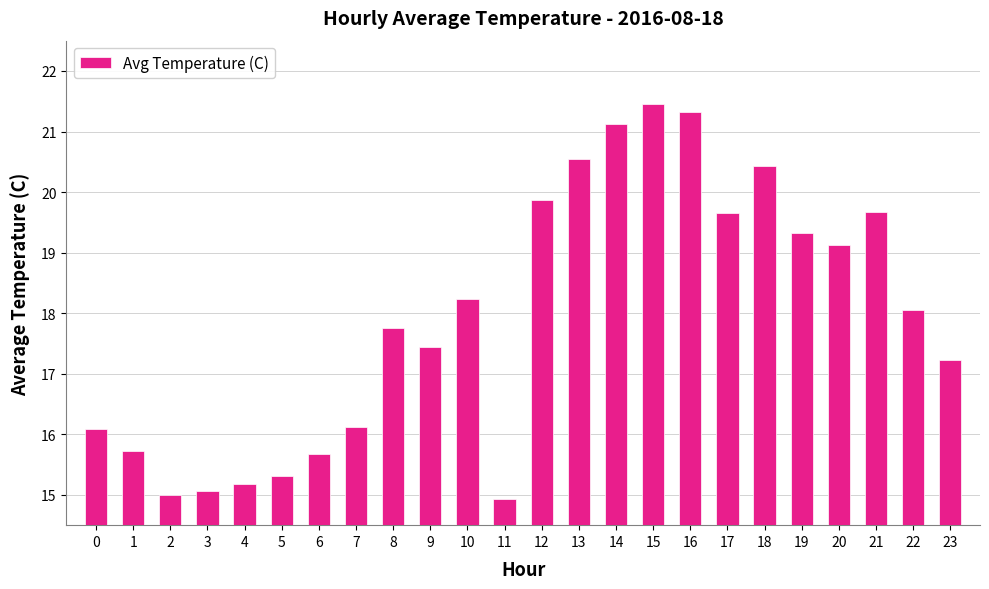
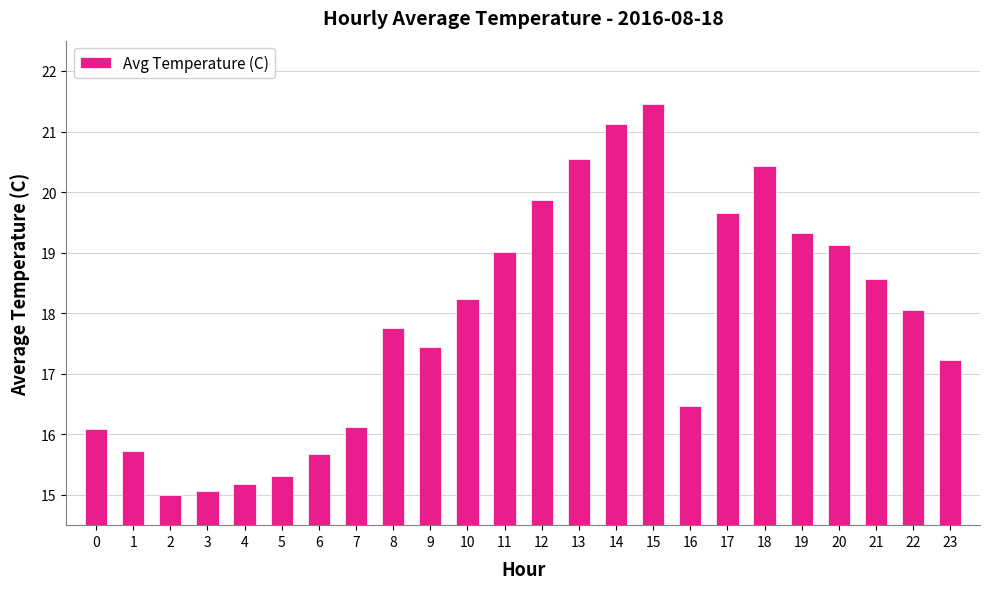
11: 14.9 -> 19.0
16: 21.3 -> 16.5
21: 19.7 -> 18.6
